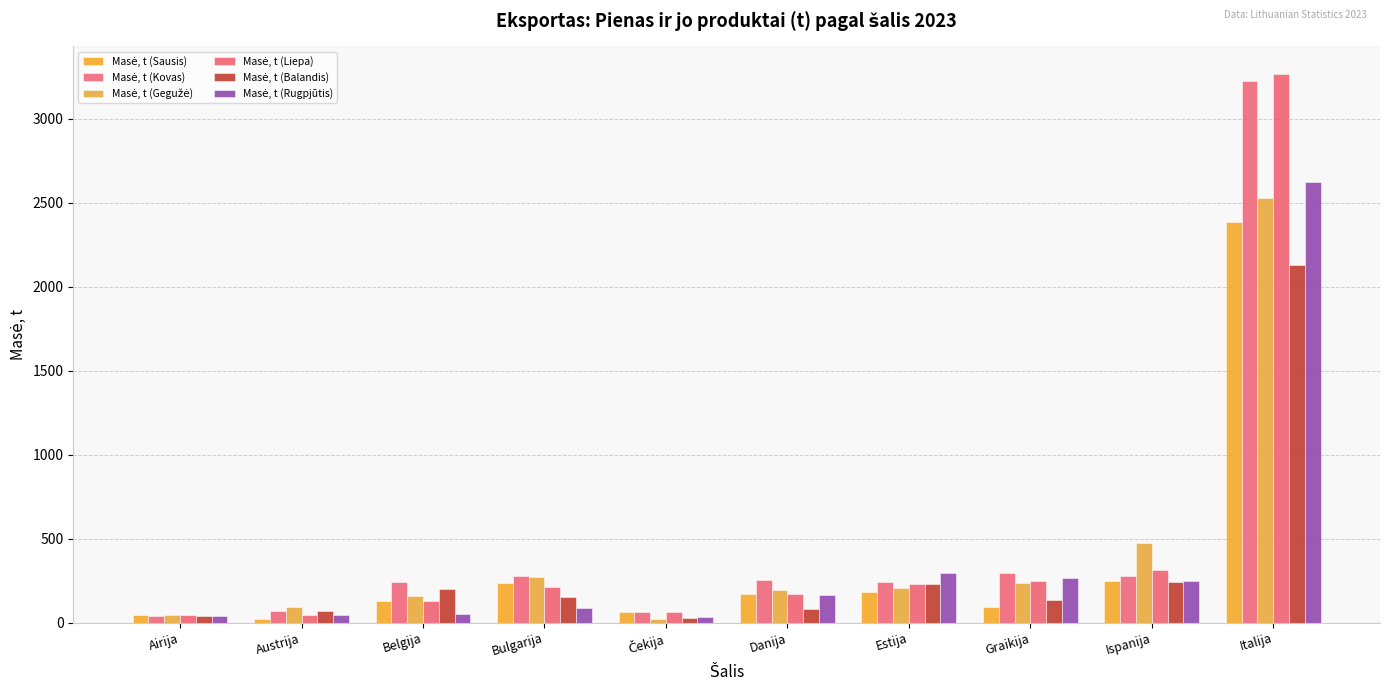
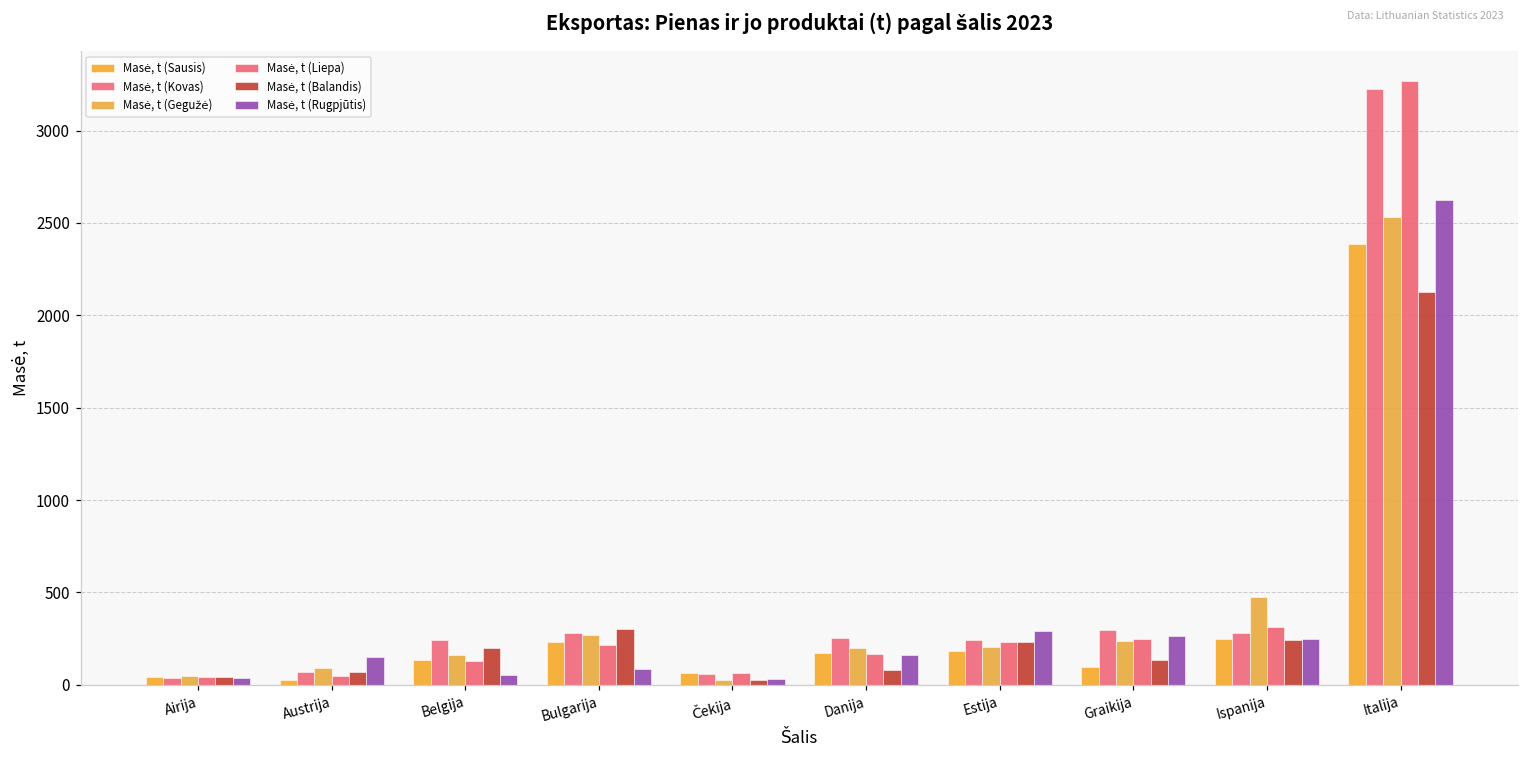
Masė, t (Rugpjūtis), Austrija: 50 -> 150
Masė, t (Balandis), Bulgarija: 160 -> 300
